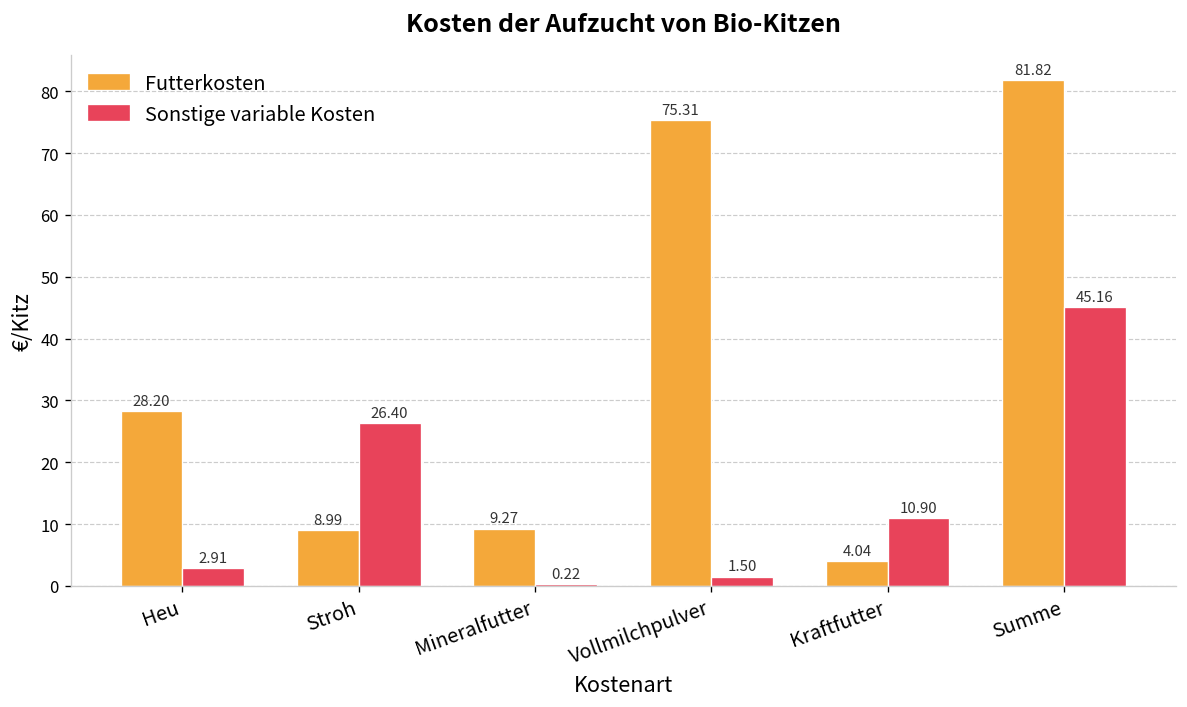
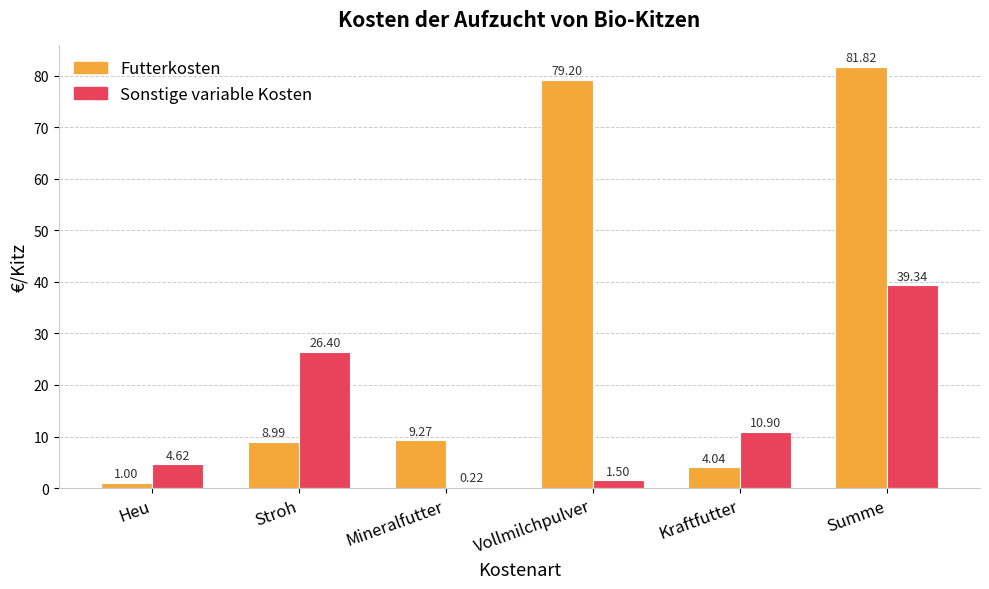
Futterkosten, Heu: 28.20 -> 1.00
Sonstige variable Kosten, Heu: 2.91 -> 4.62
Futterkosten, Vollmilchpulver: 75.31 -> 79.20
Sonstige variable Kosten, Summe: 45.16 -> 39.34
